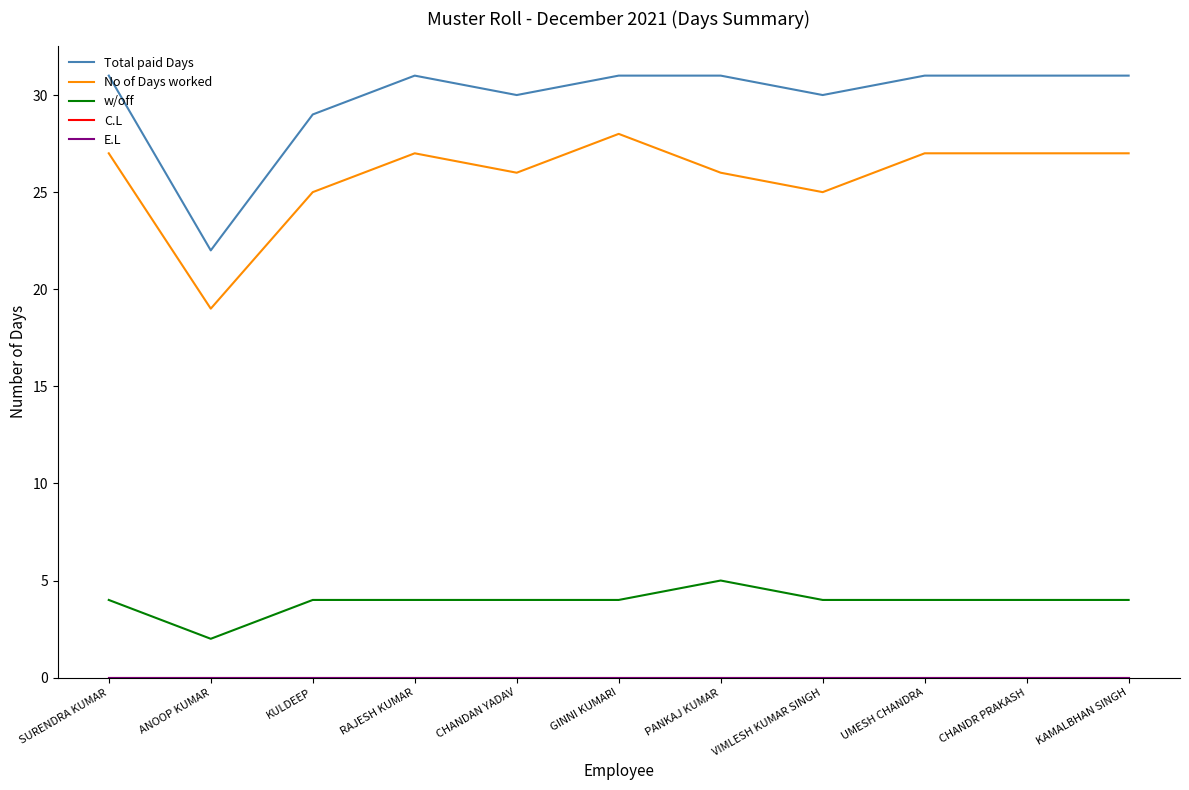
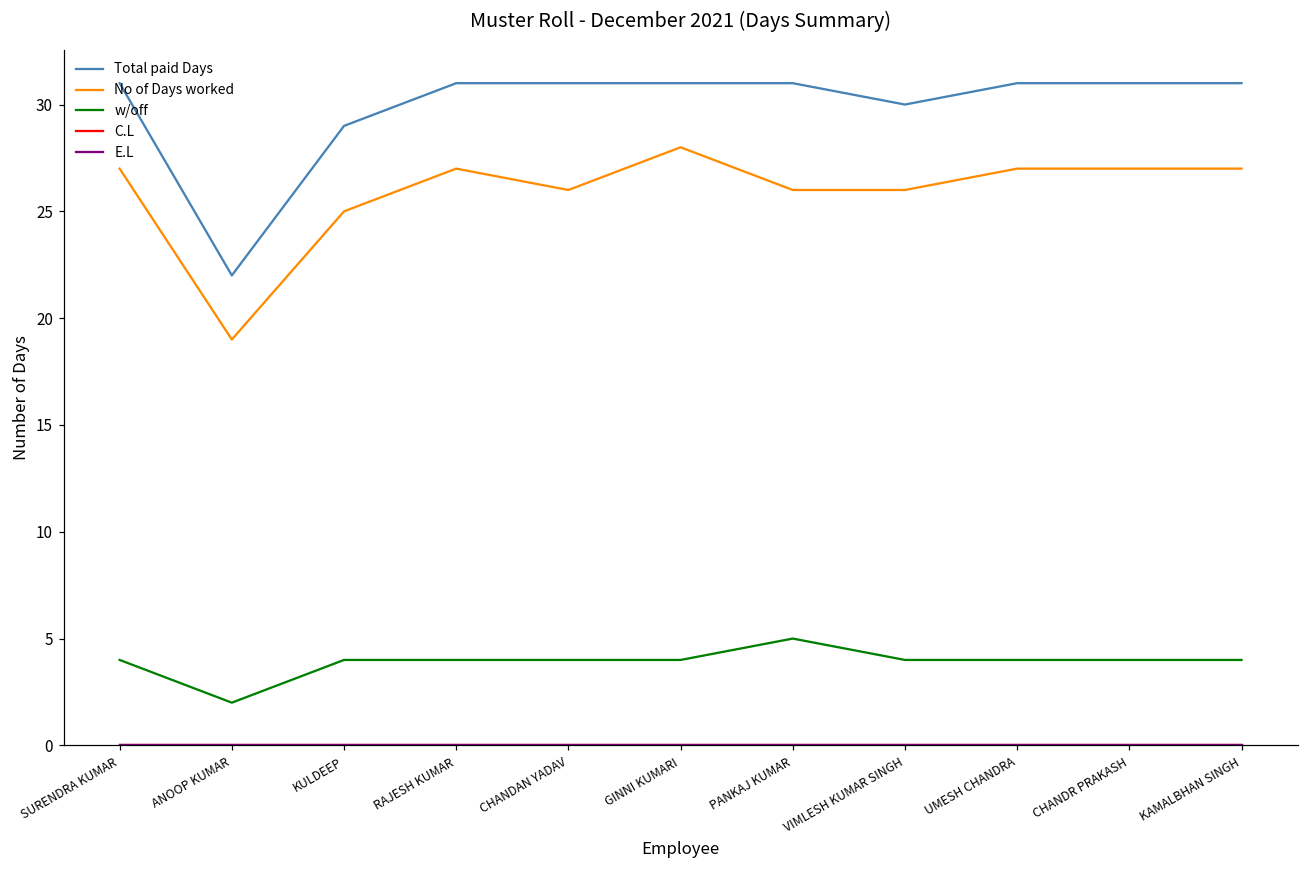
Total paid Days, CHANDAN YADAV: 30 -> 31
No of Days worked, VIMLESH KUMAR SINGH: 25 -> 26
